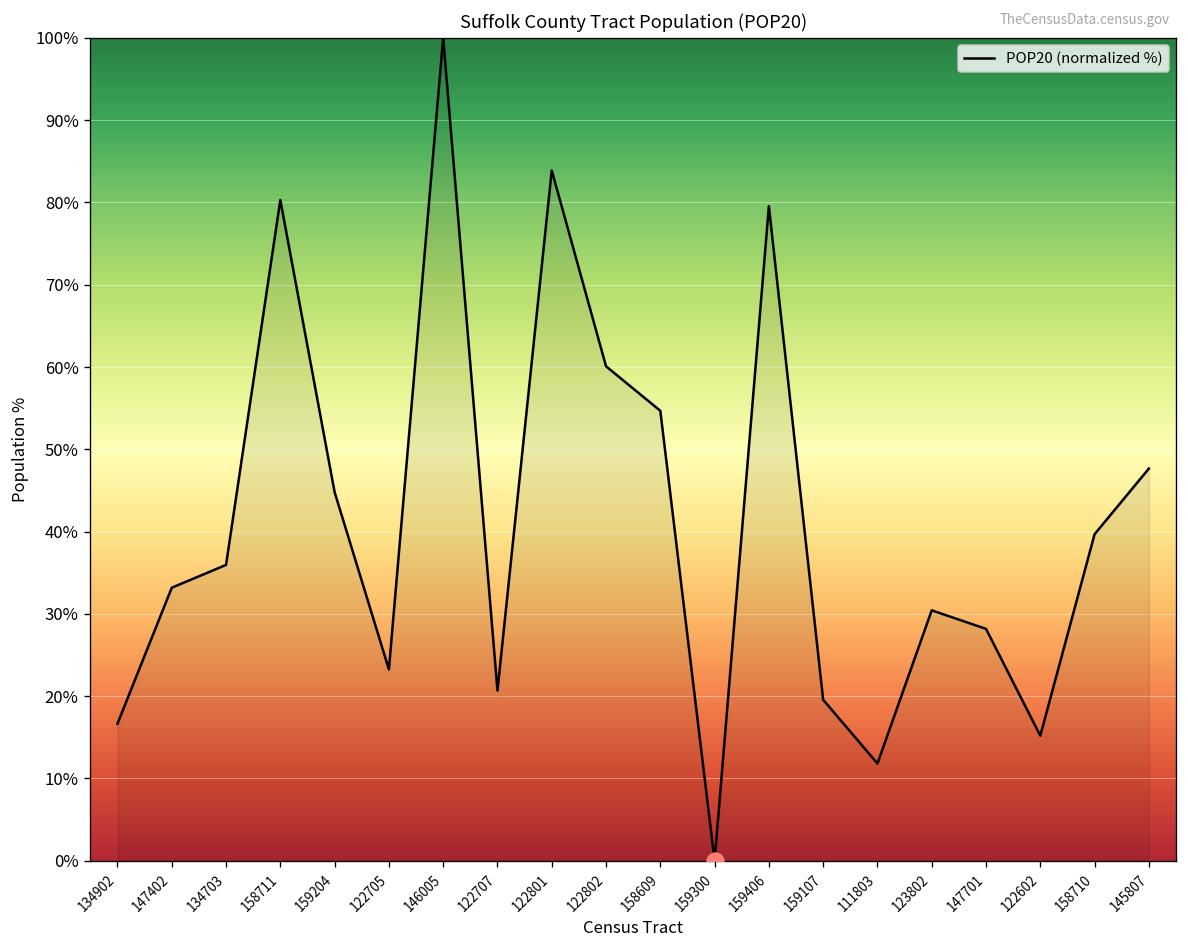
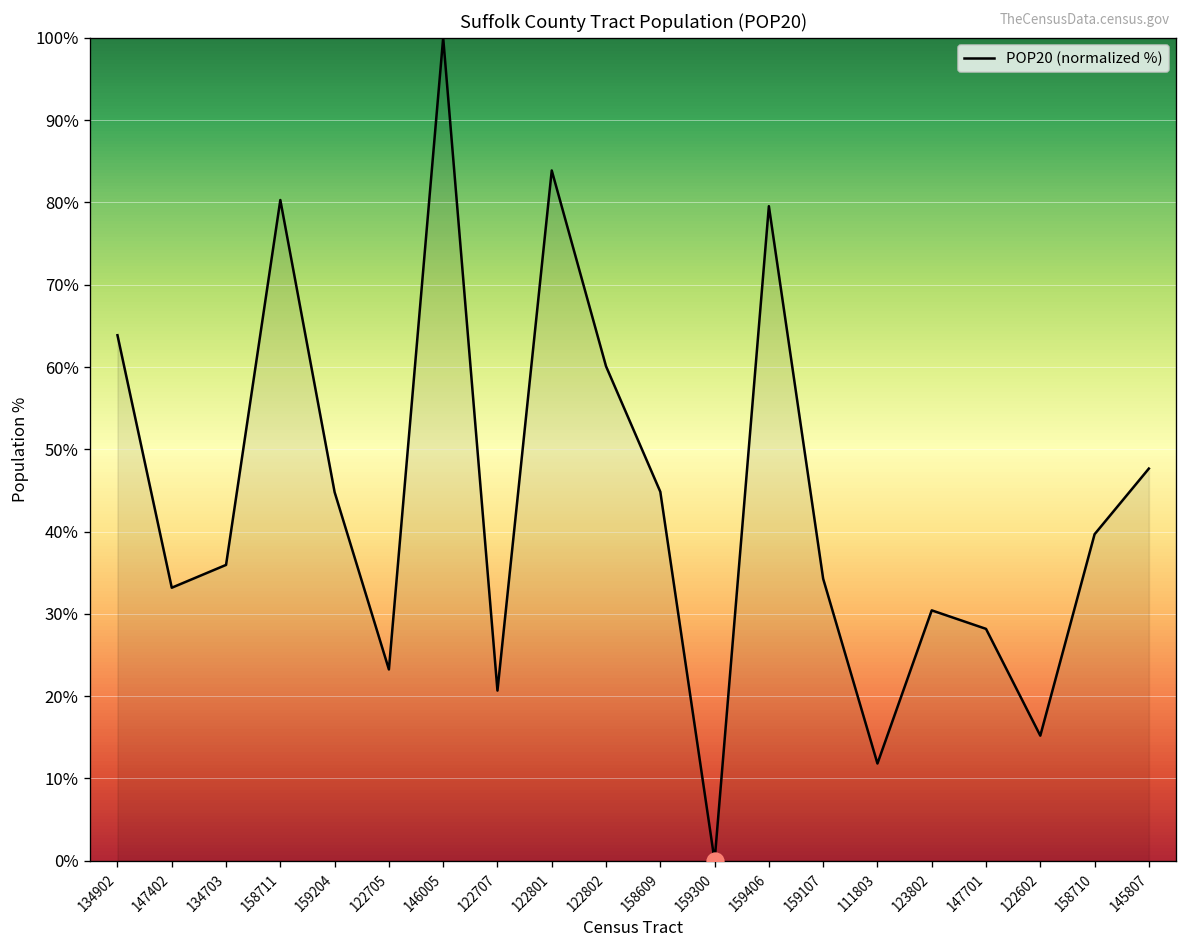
POP20 (normalized %), 134902: 17% -> 64%
POP20 (normalized %), 158609: 55% -> 45%
POP20 (normalized %), 159107: 20% -> 34%
